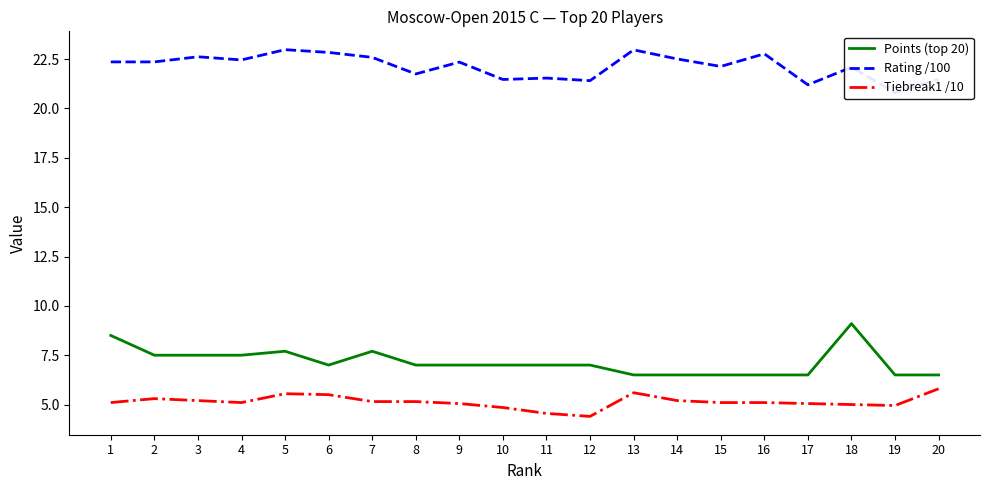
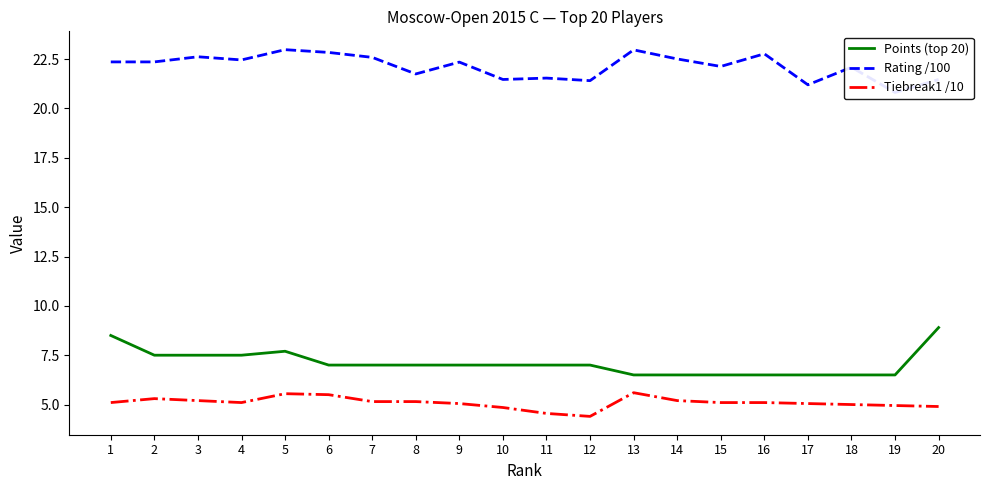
Points (top 20), 7: 7.7 -> 7.0
Points (top 20), 18: 9.1 -> 6.5
Points (top 20), 20: 6.5 -> 8.9
Tiebreak1 /10, 20: 5.8 -> 4.9
